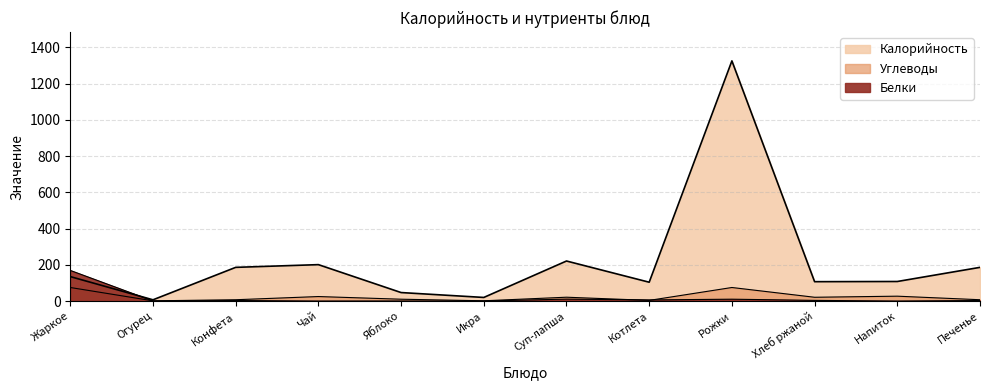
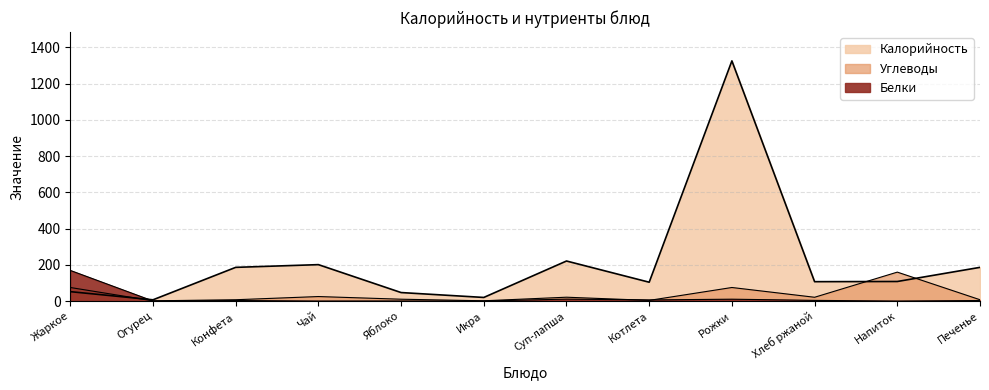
Калорийность, Жаркое: 140 -> 50
Углеводы, Напиток: 30 -> 160
